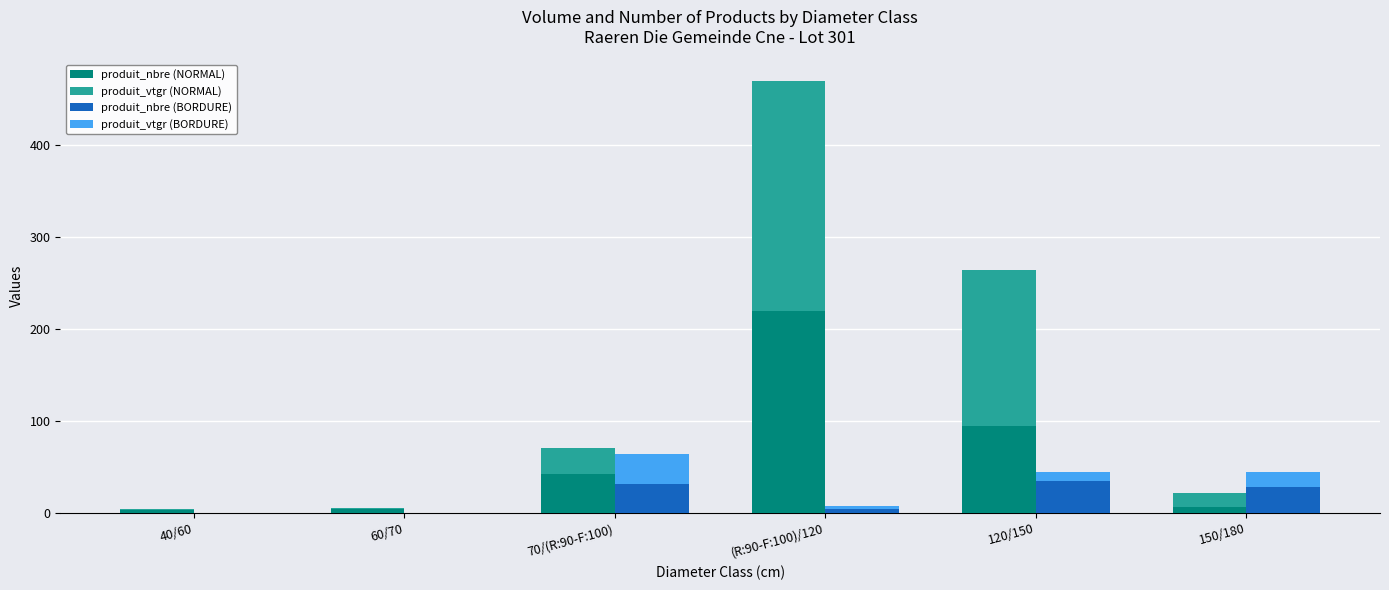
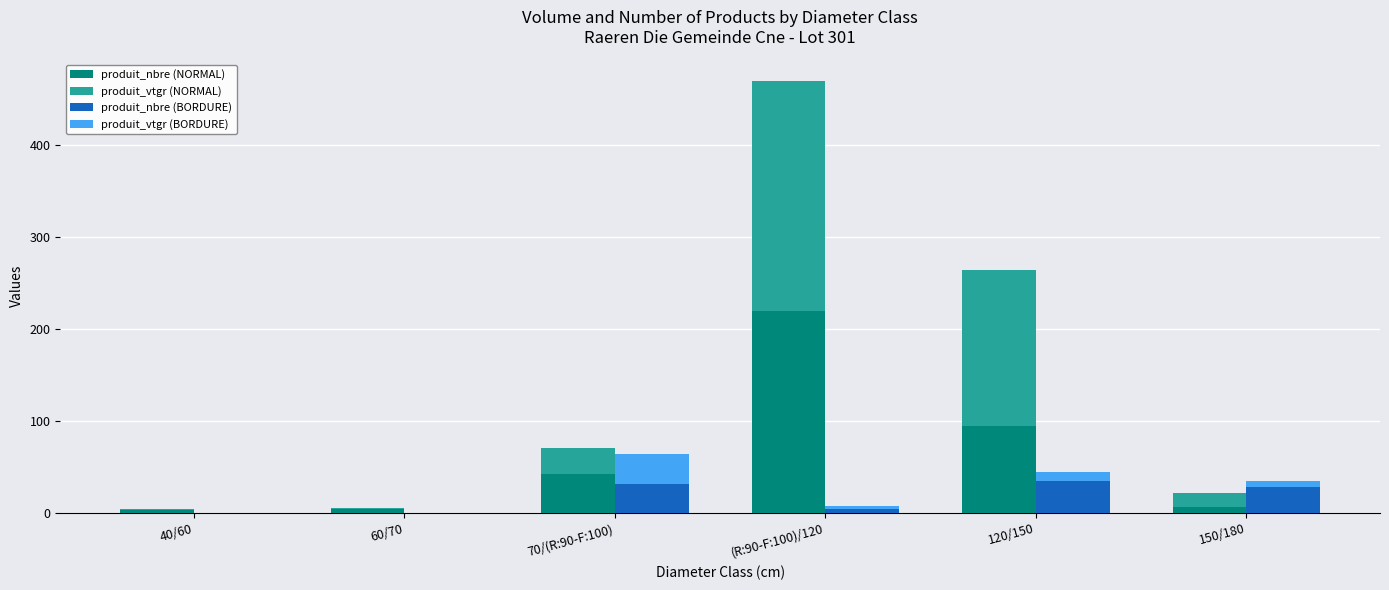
produit_vtgr (BORDURE), 150/180: 20 -> 10
